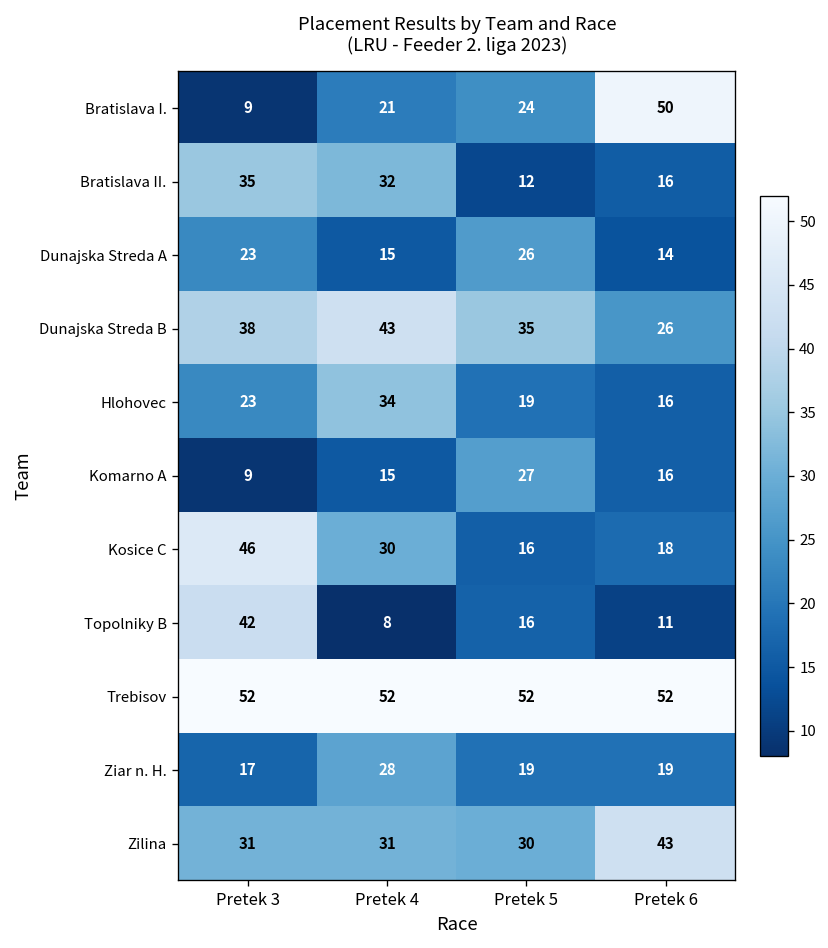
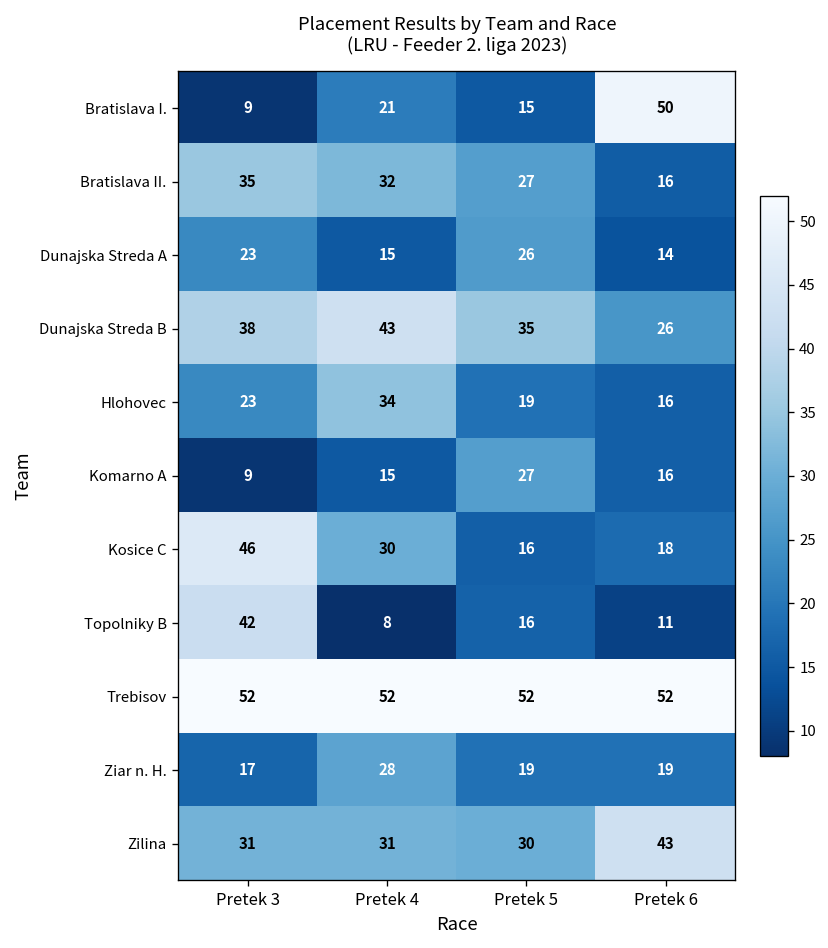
Bratislava I., Pretek 5: 24 -> 15
Bratislava II., Pretek 5: 12 -> 27
